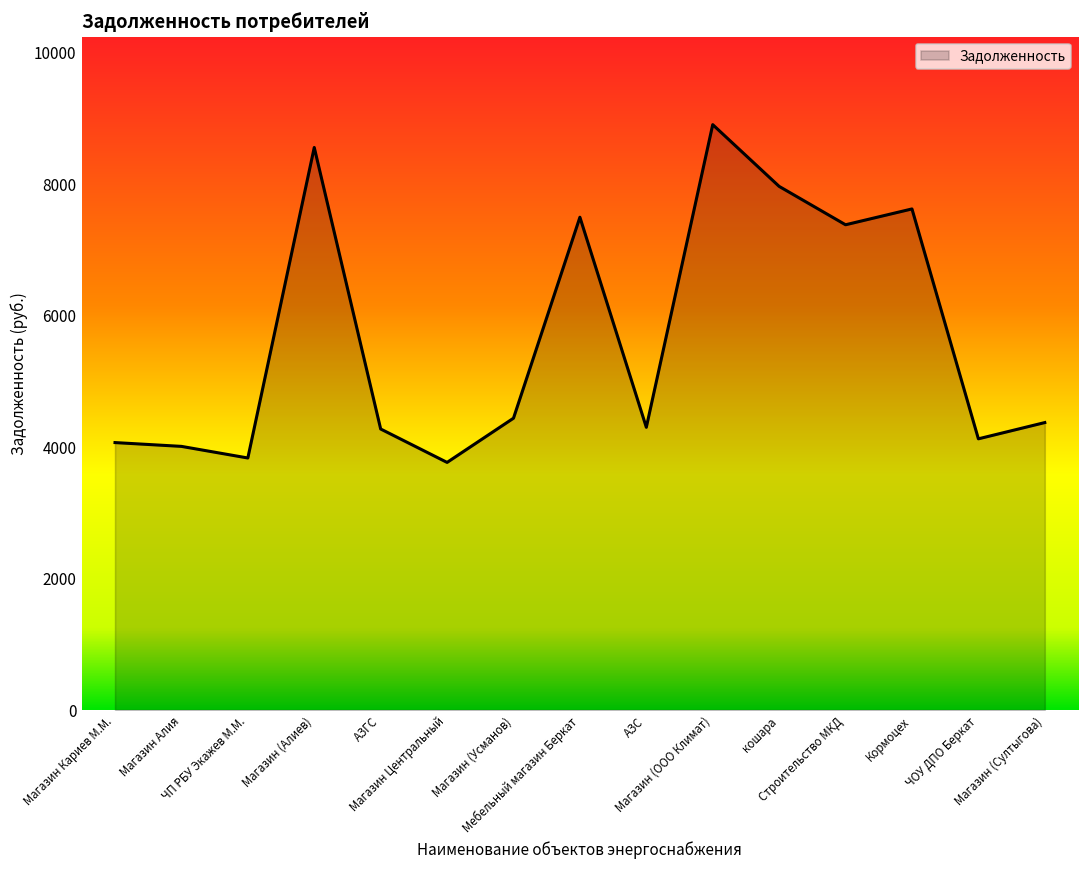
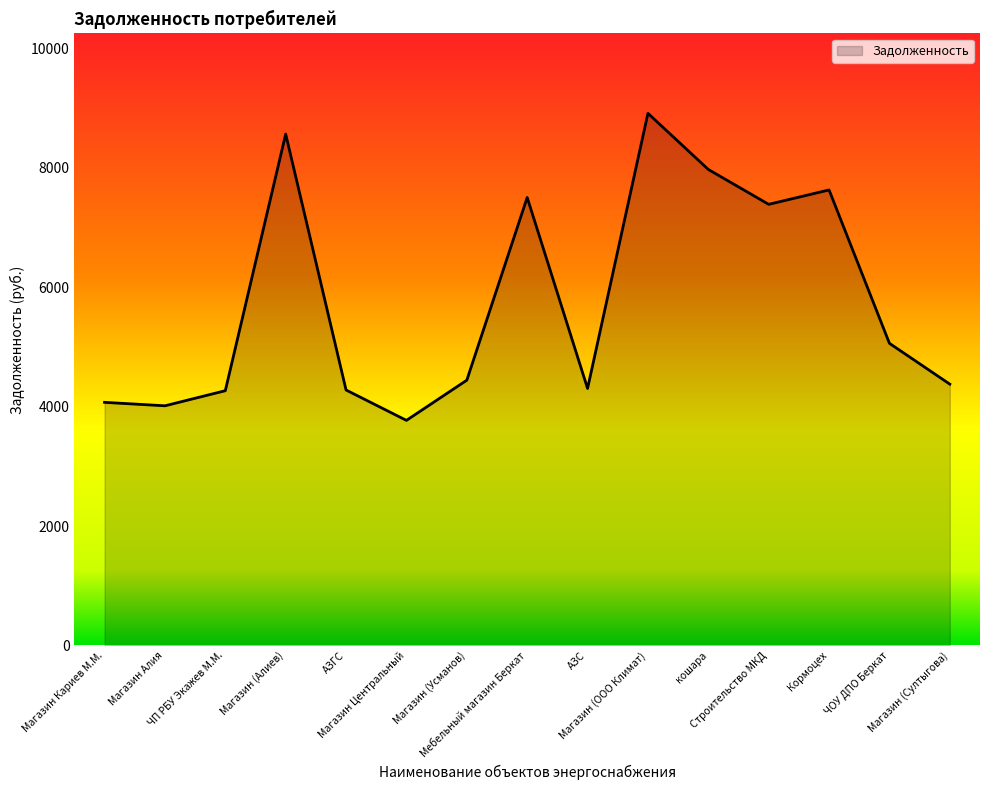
ЧП РБУ Экажев М.М.: 3800 -> 4300
ЧОУ ДПО Беркат: 4100 -> 5100
